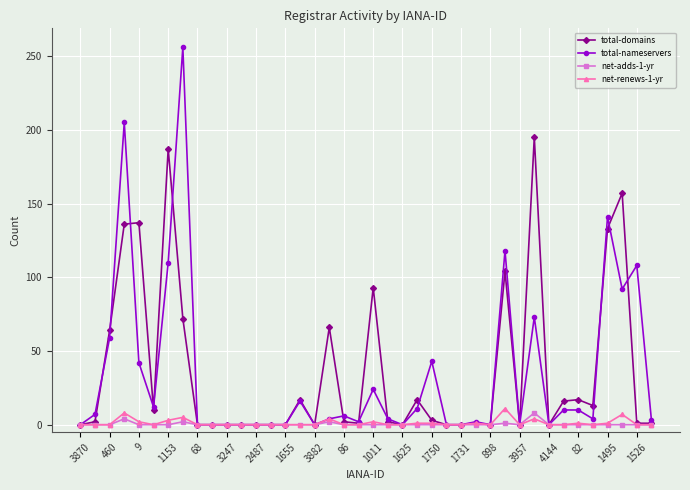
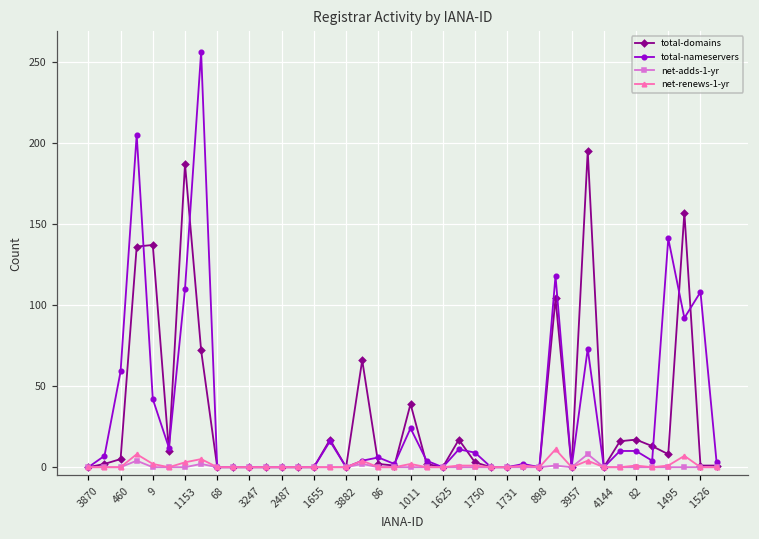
total-domains, 460: 64 -> 5
total-domains, 1011: 93 -> 39
total-nameservers, 1750: 43 -> 9
total-domains, 1495: 133 -> 8
